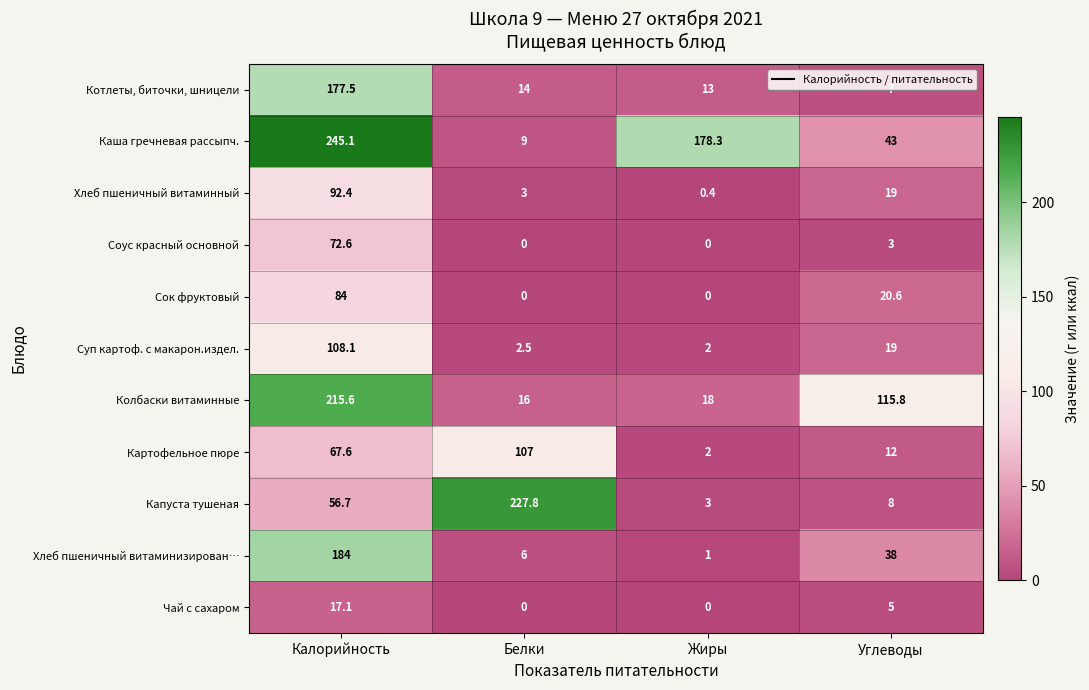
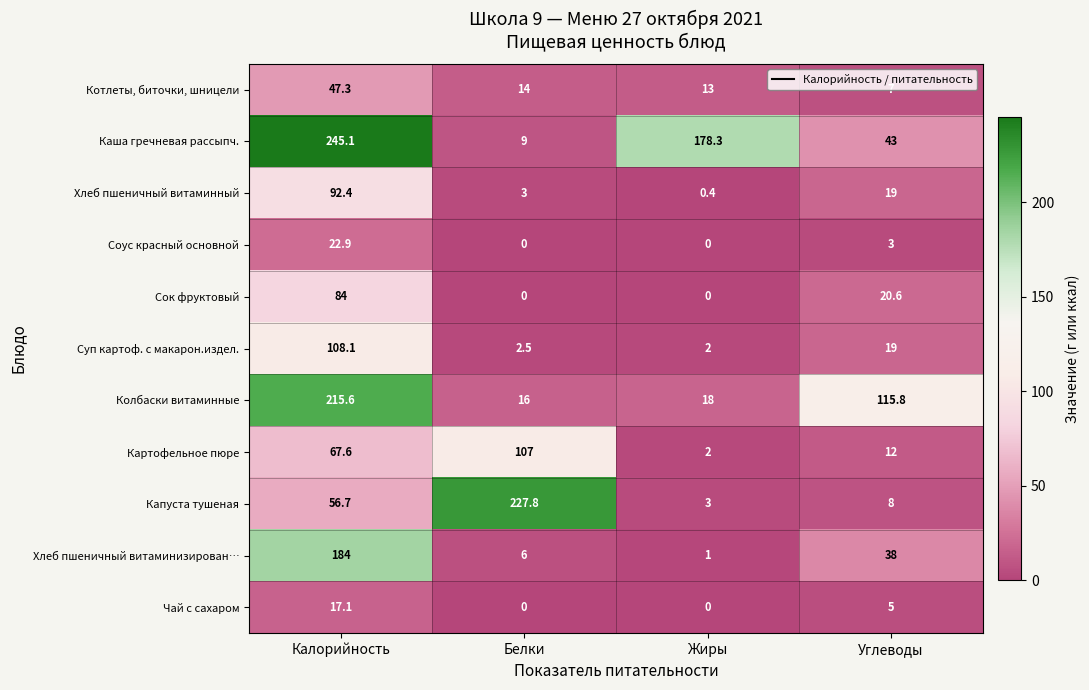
Котлеты, биточки, шницели, Калорийность: 177.5 -> 47.3
Соус красный основной, Калорийность: 72.6 -> 22.9
